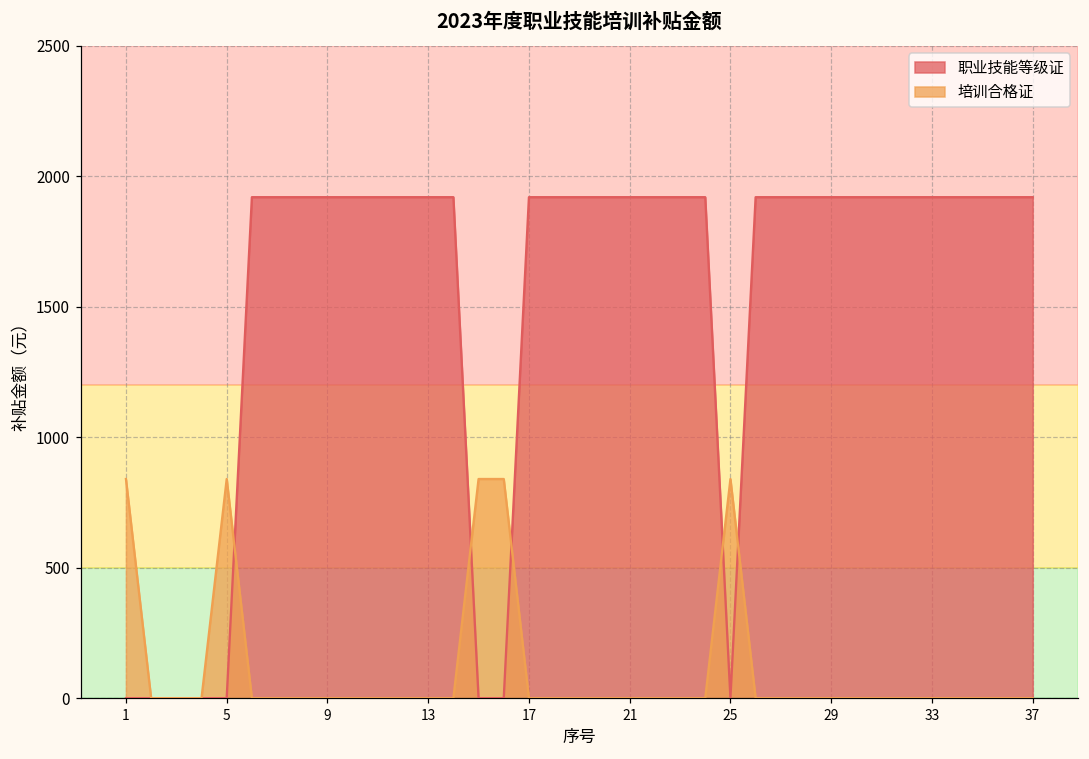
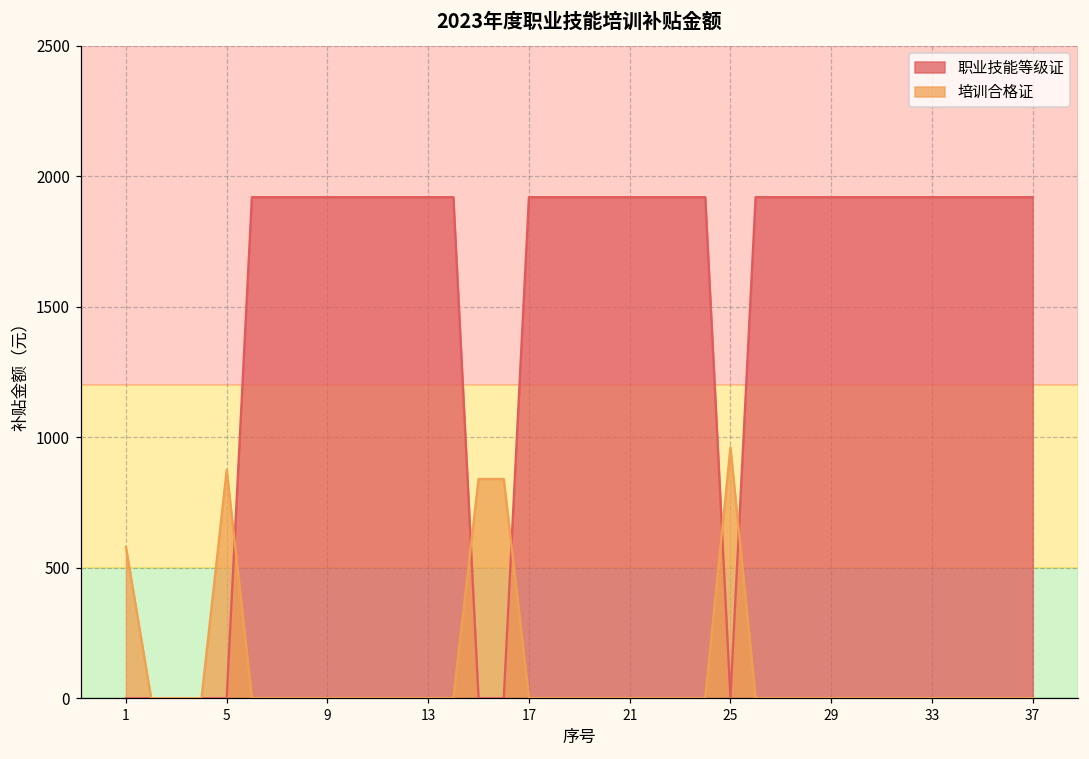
培训合格证, 1: 840 -> 580
培训合格证, 5: 840 -> 880
培训合格证, 25: 840 -> 960
